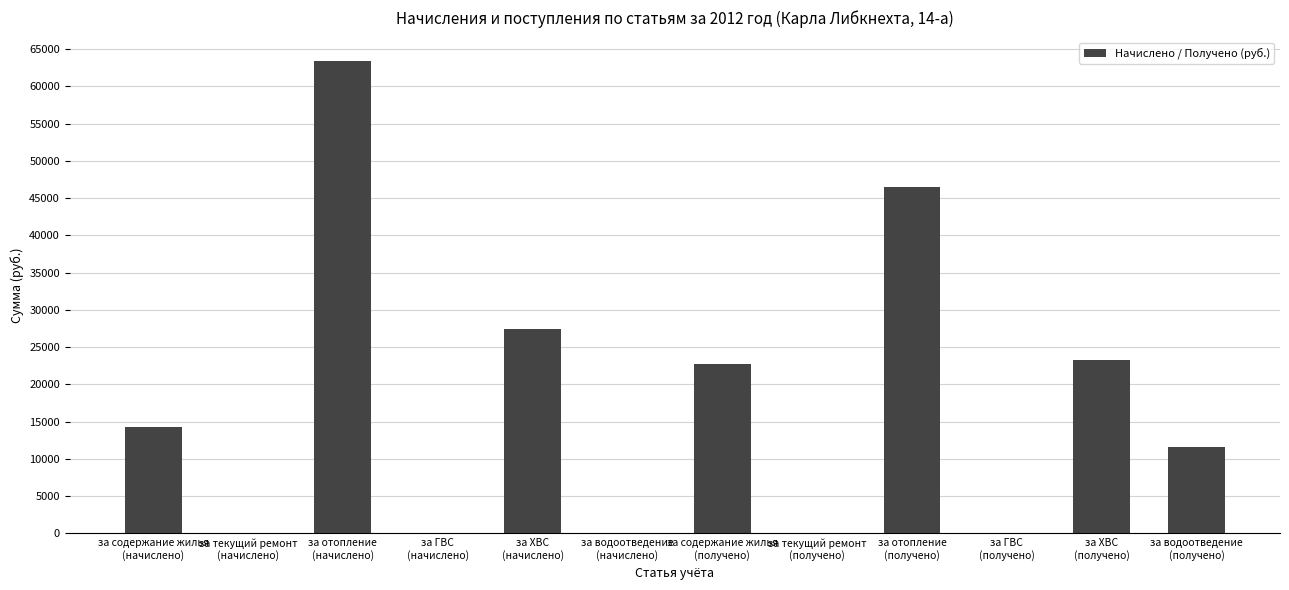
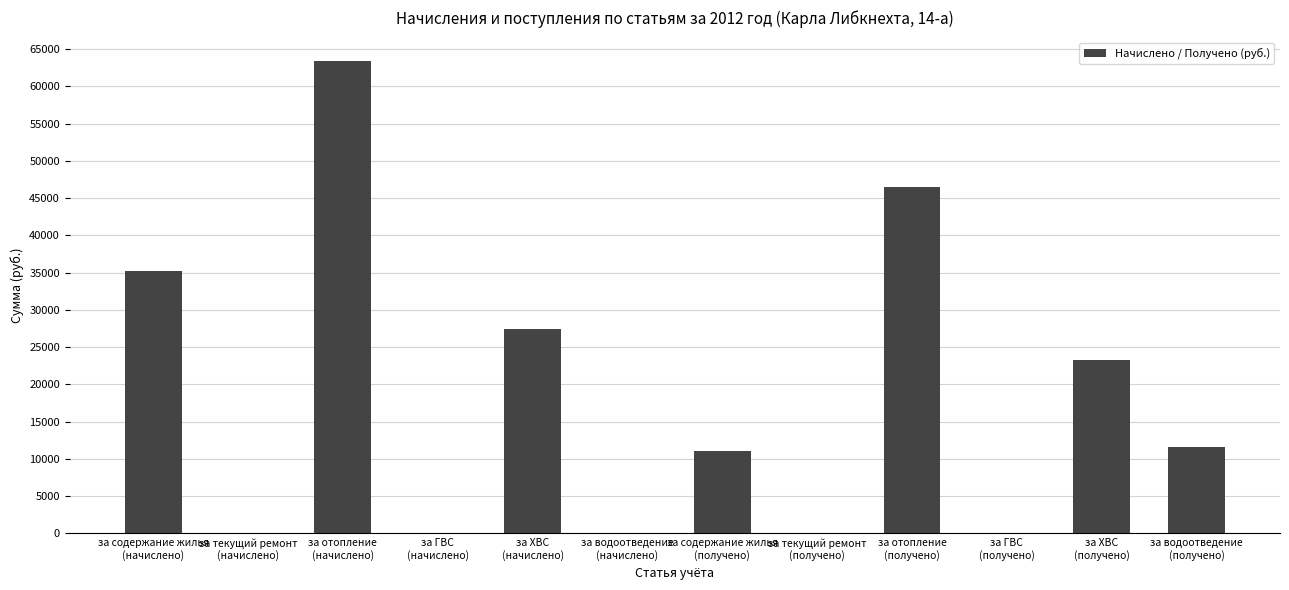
за содержание жилья (начислено): 14000 -> 35000
за содержание жилья (получено): 23000 -> 11000
